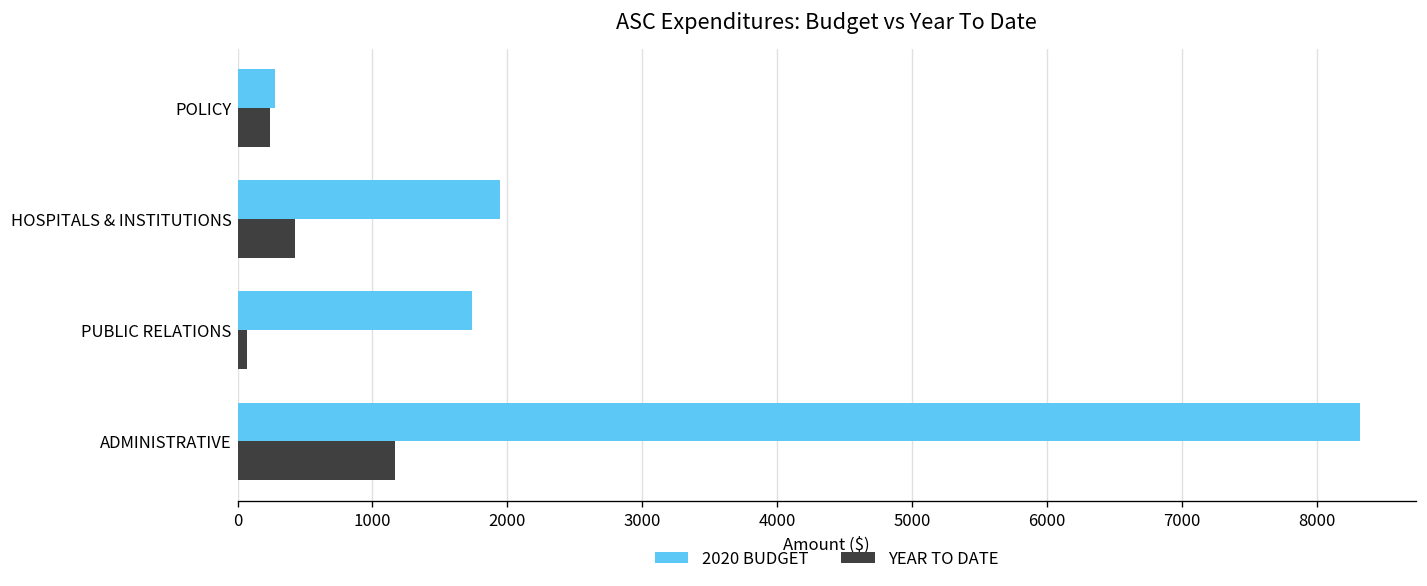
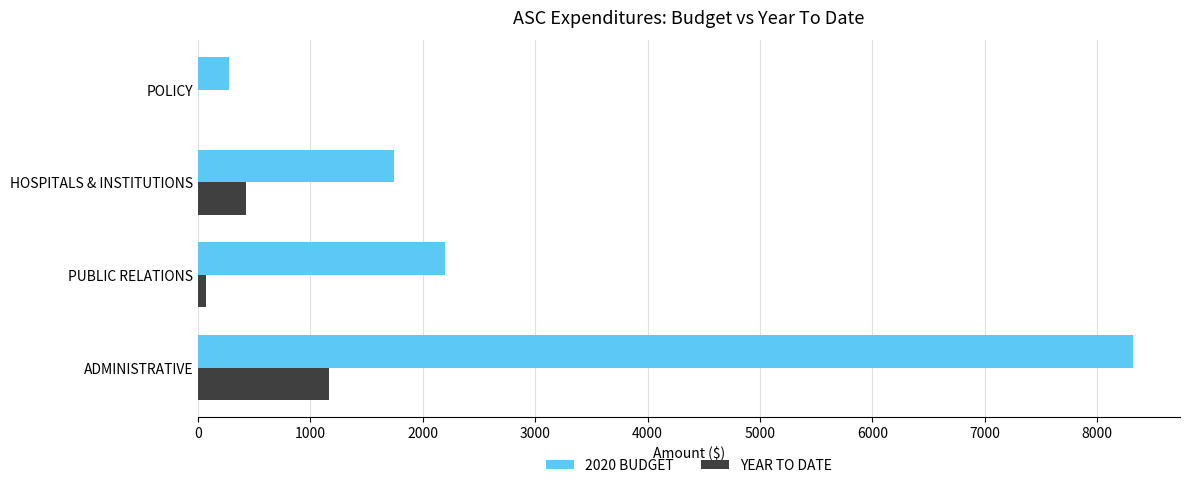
YEAR TO DATE, POLICY: 240 -> 0
2020 BUDGET, HOSPITALS & INSTITUTIONS: 1940 -> 1740
2020 BUDGET, PUBLIC RELATIONS: 1740 -> 2200
